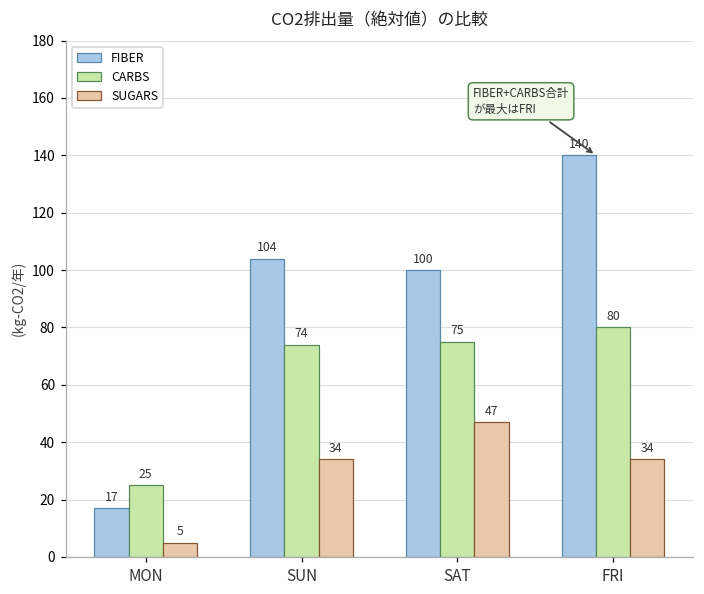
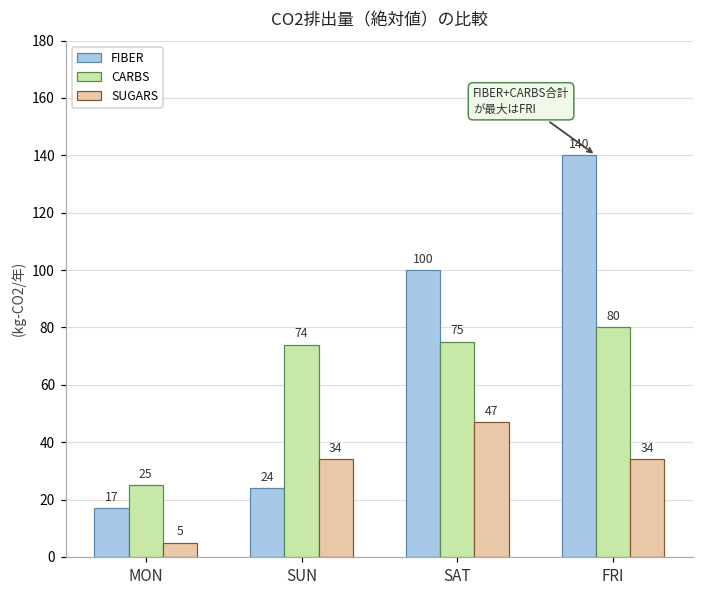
FIBER, SUN: 104 -> 24
